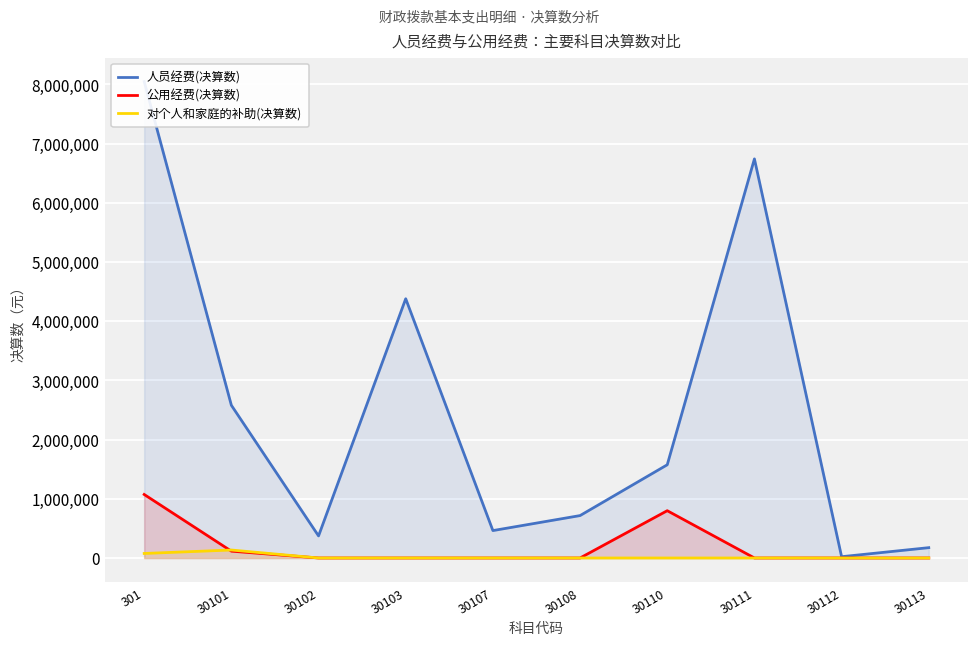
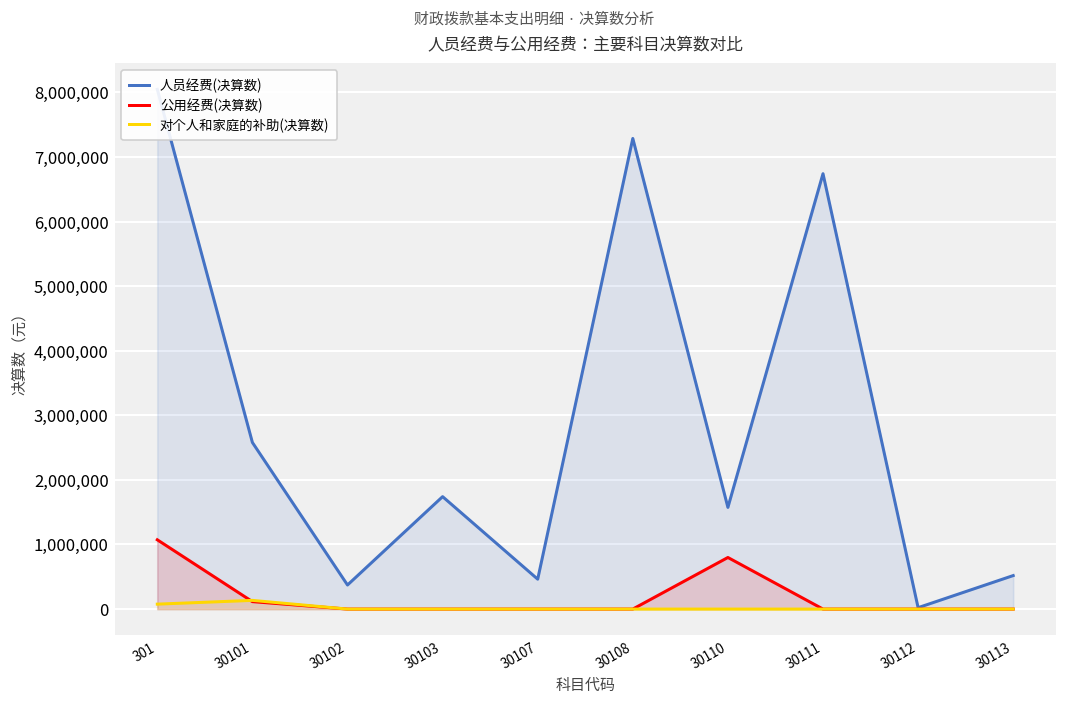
人员经费(决算数), 30103: 4,400,000 -> 1,700,000
人员经费(决算数), 30108: 700,000 -> 7,300,000
人员经费(决算数), 30113: 200,000 -> 500,000
